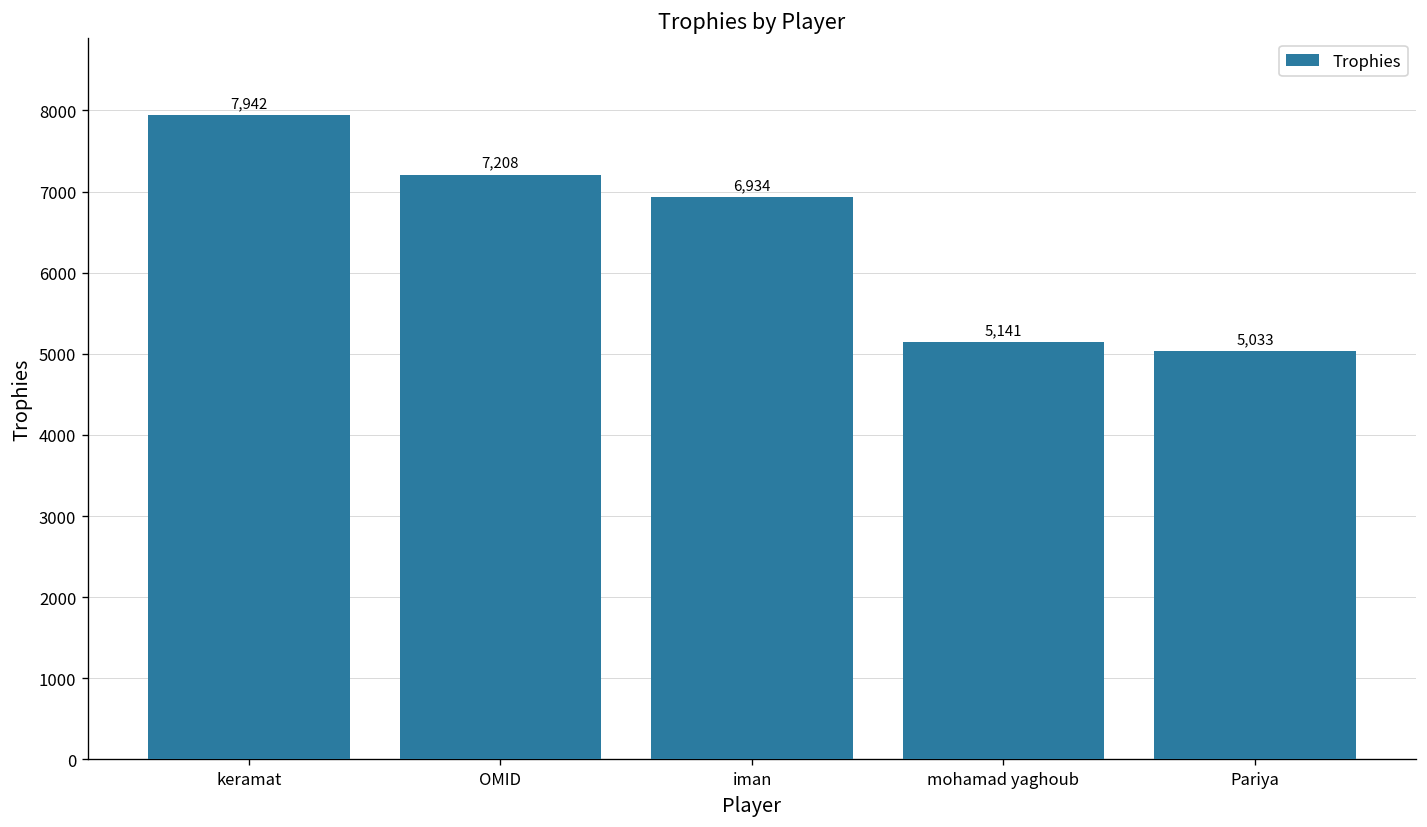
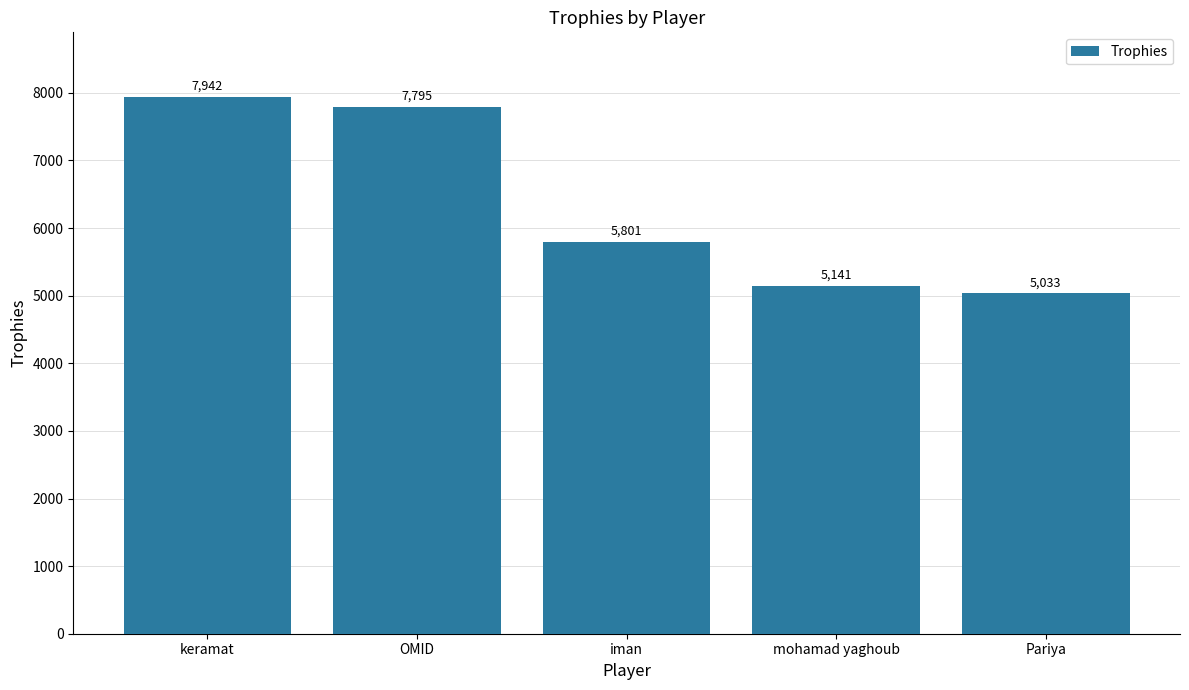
OMID: 7,208 -> 7,795
iman: 6,934 -> 5,801
